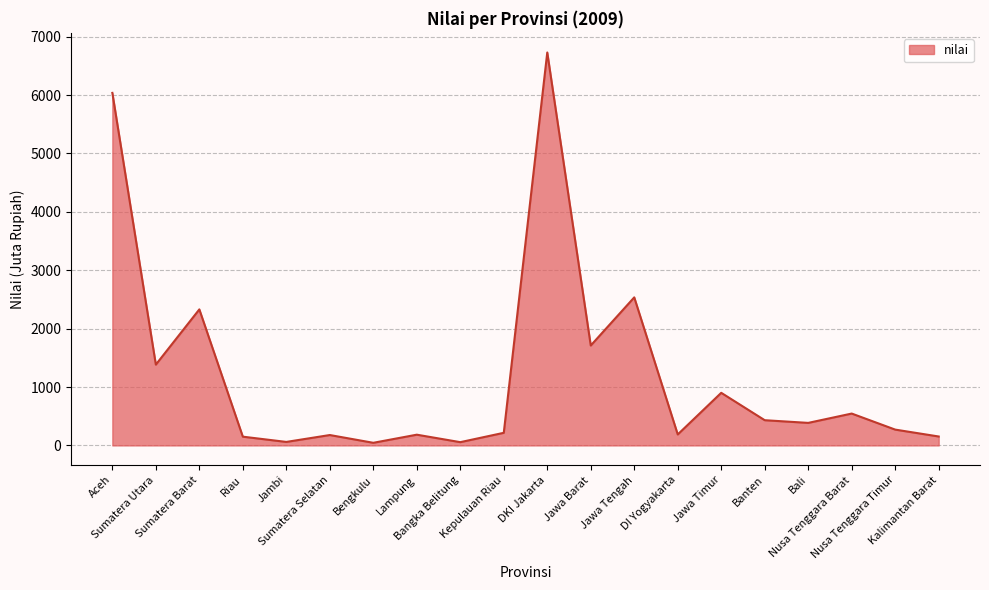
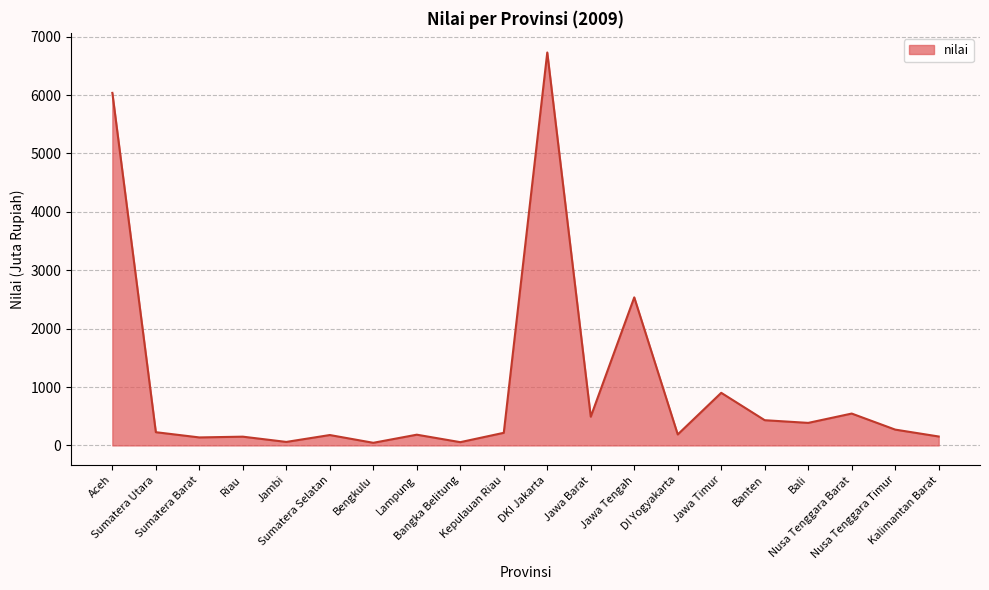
Sumatera Utara: 1400 -> 200
Sumatera Barat: 2300 -> 100
Jawa Barat: 1700 -> 500
